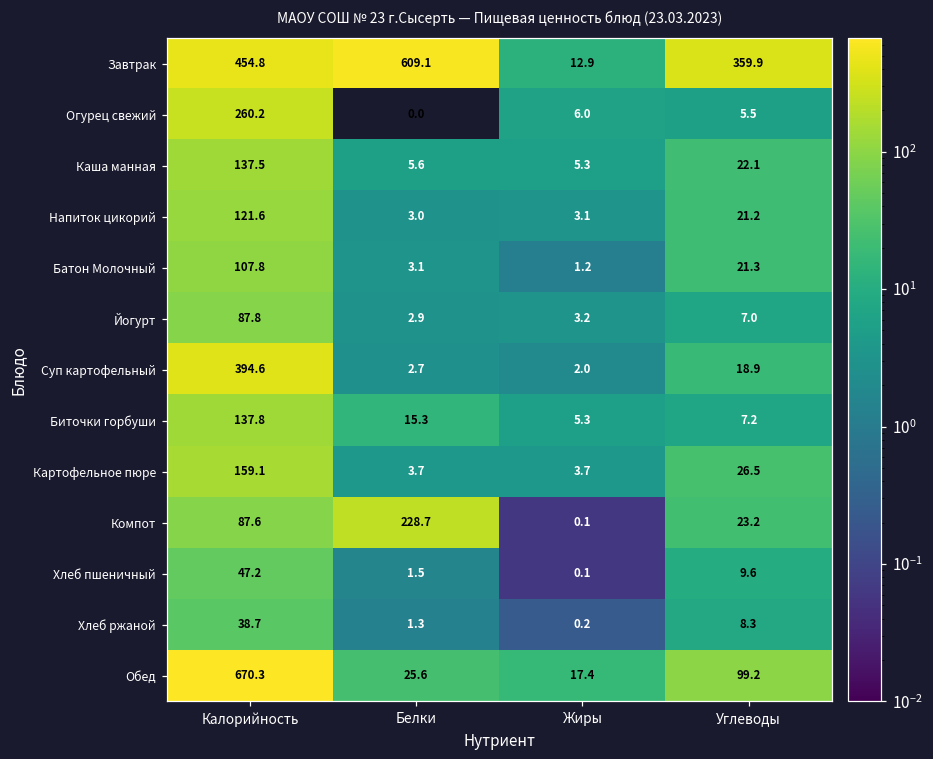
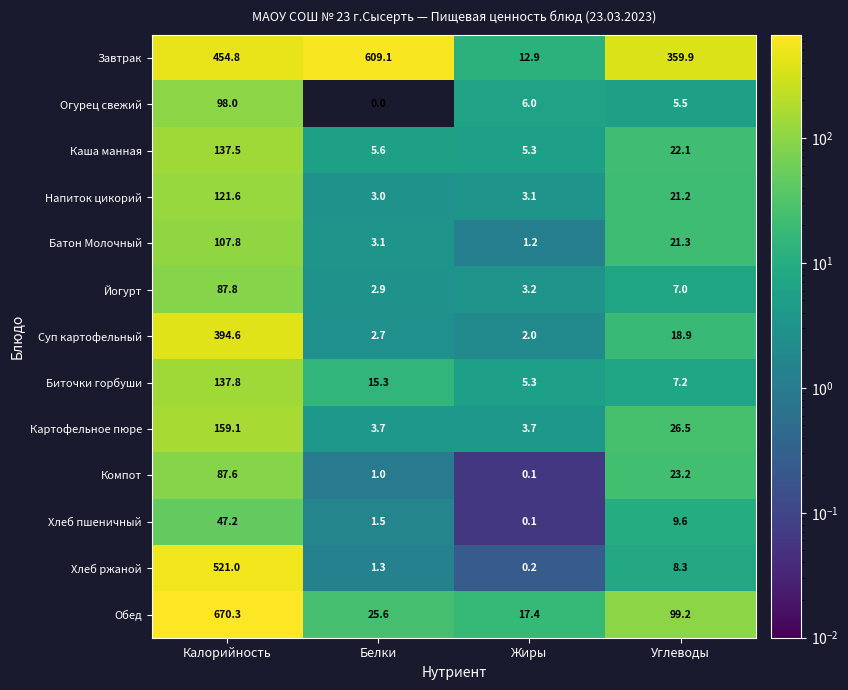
Огурец свежий, Калорийность: 260.2 -> 98.0
Компот, Белки: 228.7 -> 1.0
Хлеб ржаной, Калорийность: 38.7 -> 521.0
